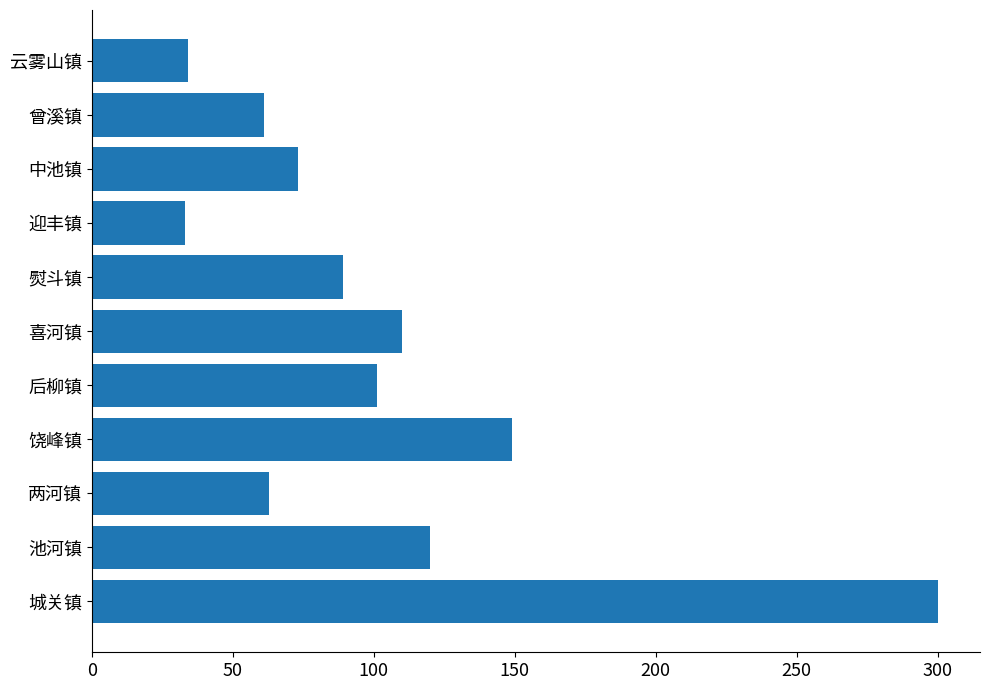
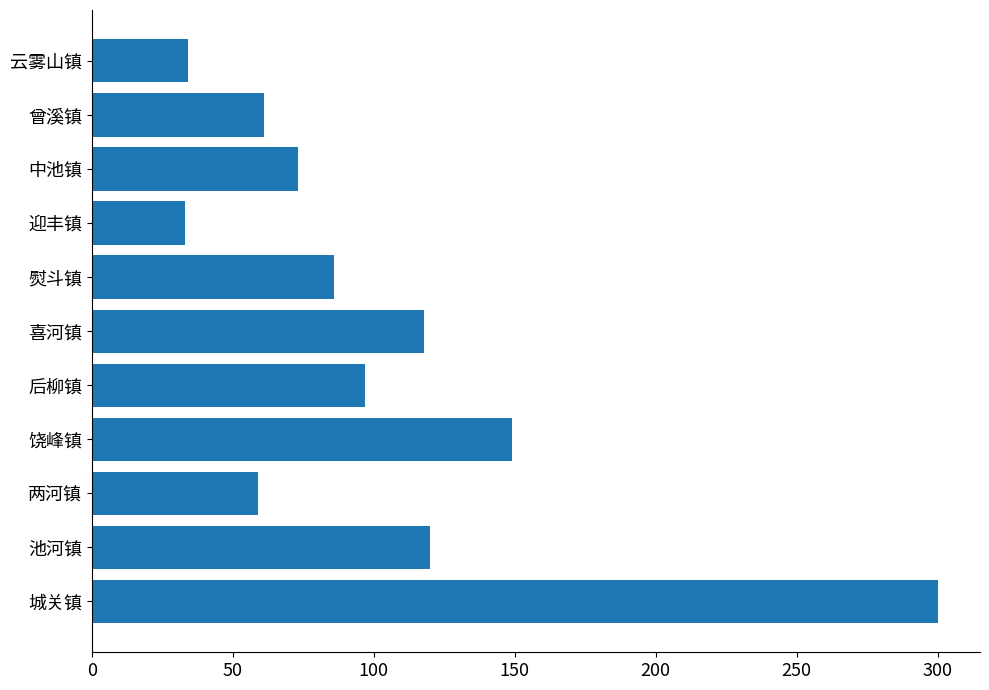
熨斗镇: 89 -> 86
喜河镇: 110 -> 118
后柳镇: 101 -> 97
两河镇: 63 -> 59
